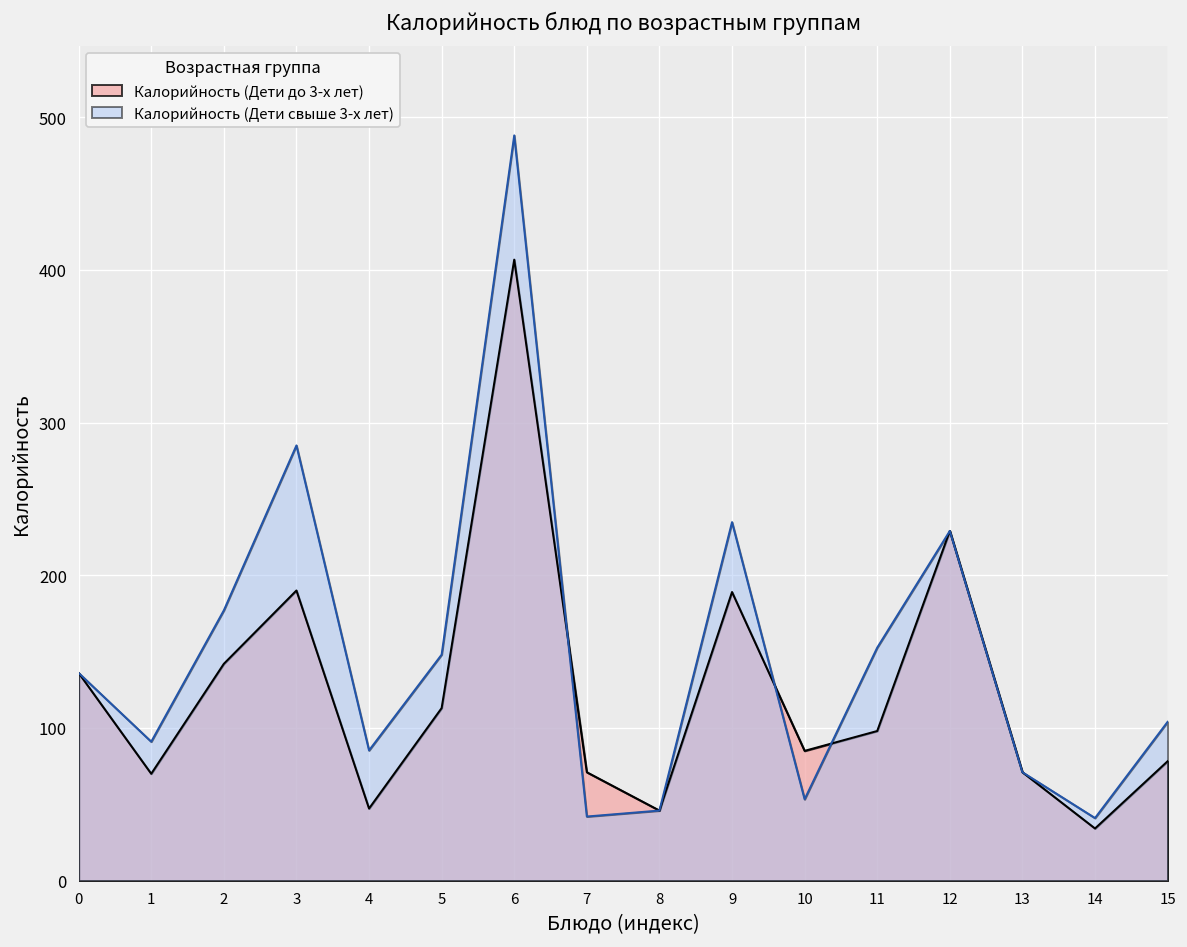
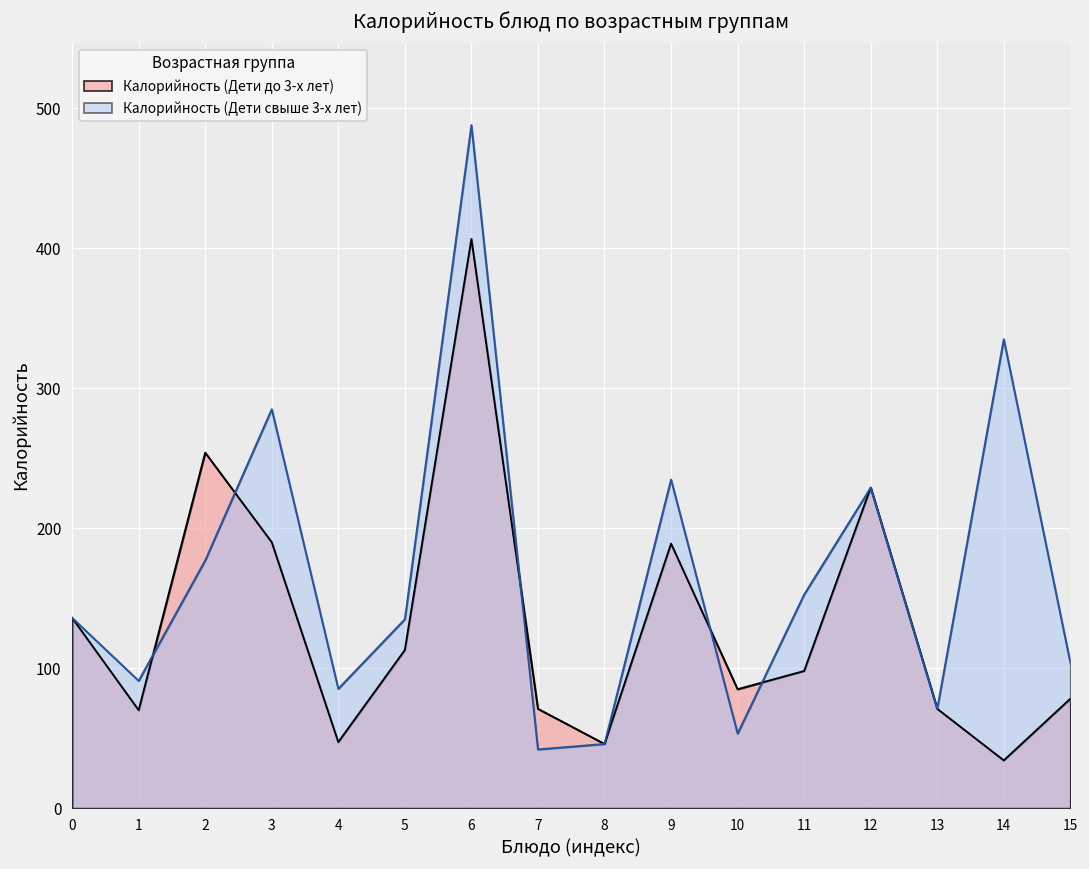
Калорийность (Дети до 3-х лет), 2: 142 -> 254
Калорийность (Дети свыше 3-х лет), 5: 148 -> 135
Калорийность (Дети свыше 3-х лет), 14: 41 -> 335
